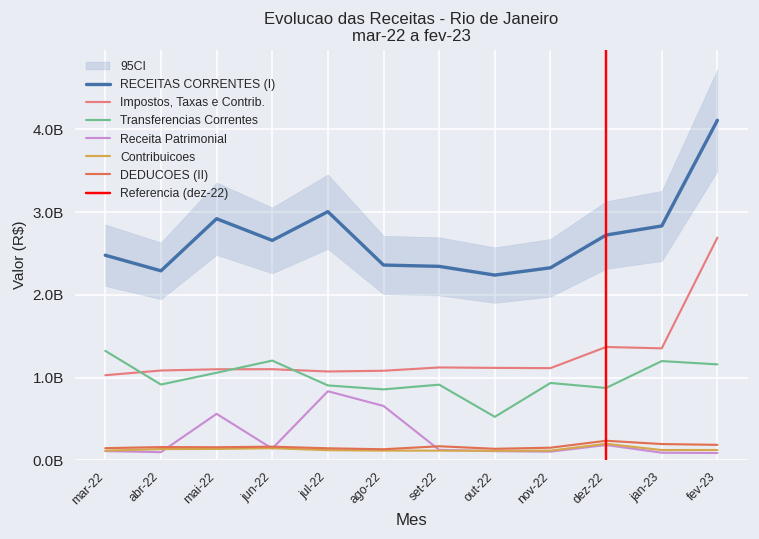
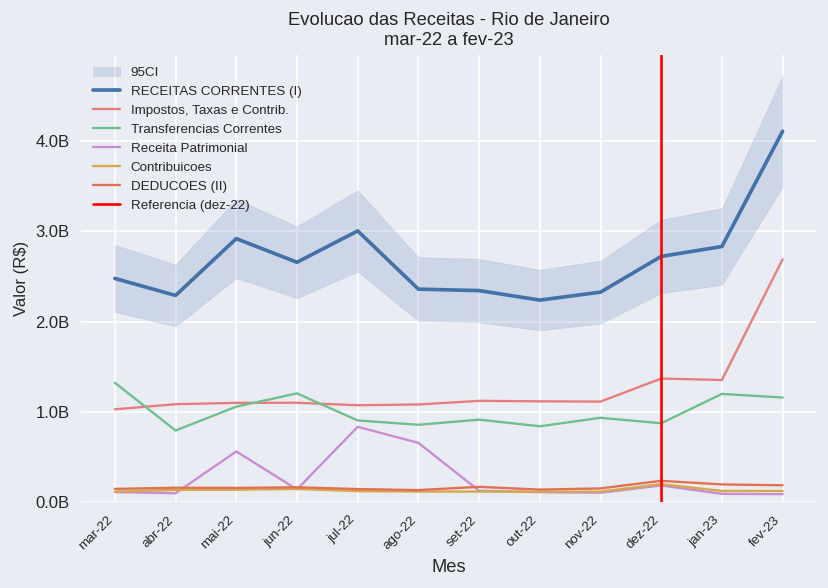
Transferencias Correntes, abr-22: 900000000 -> 800000000
Transferencias Correntes, out-22: 500000000 -> 800000000
